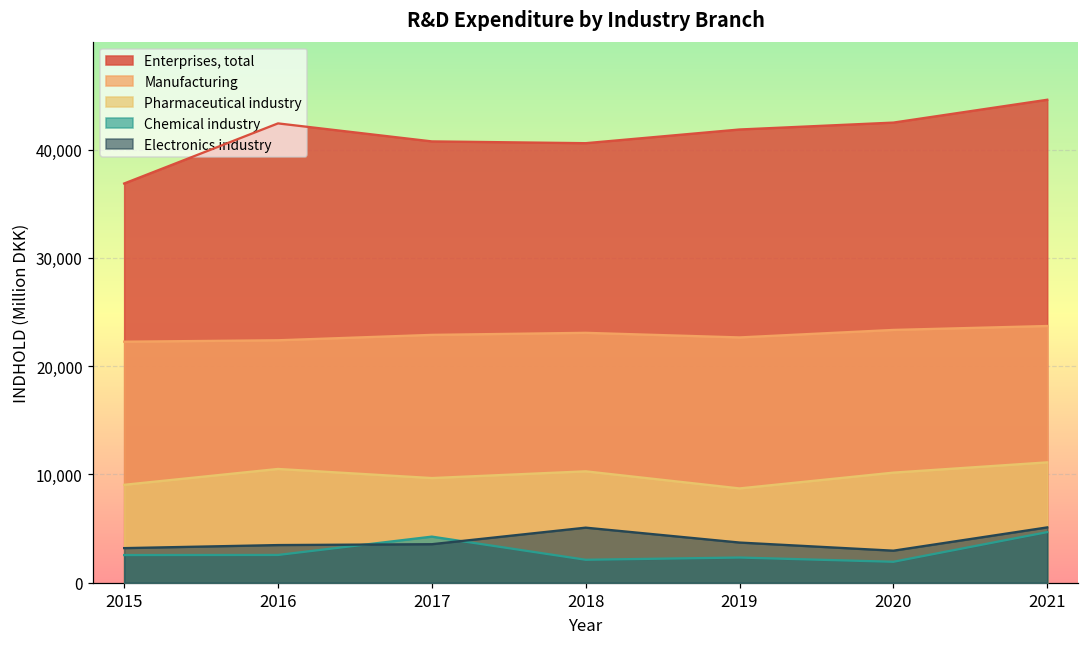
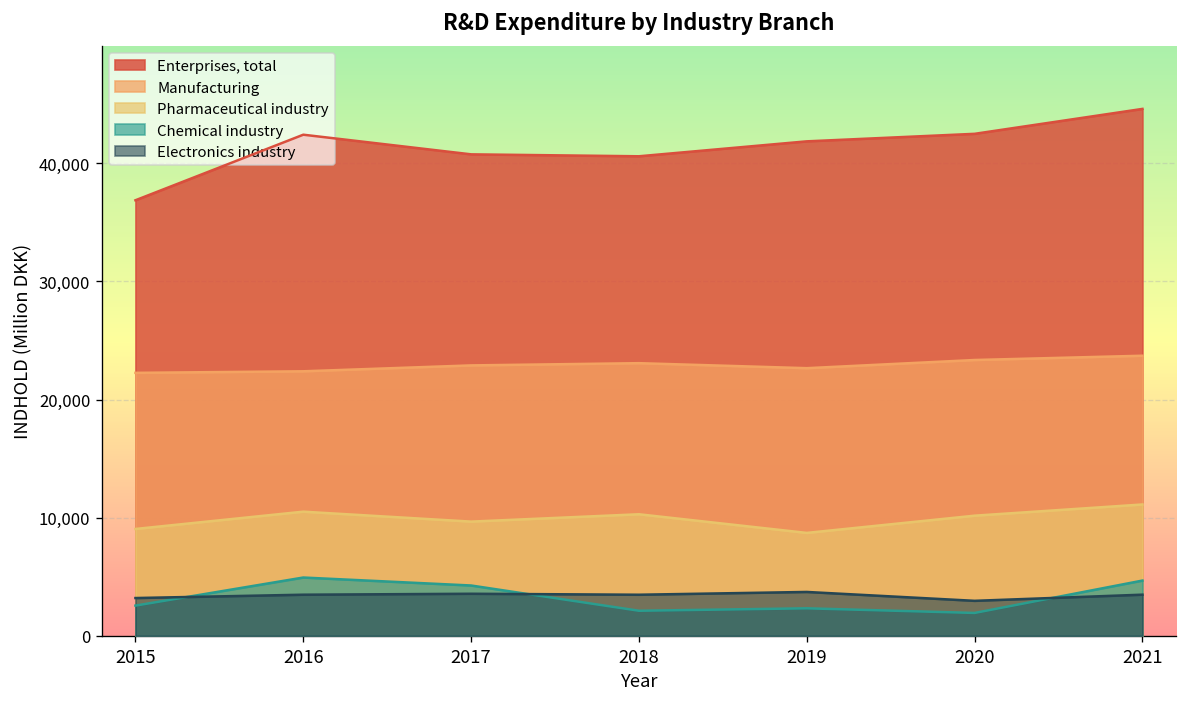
Chemical industry, 2016: 3,000 -> 5,000
Electronics industry, 2018: 5,000 -> 3,000
Electronics industry, 2021: 5,000 -> 3,000
